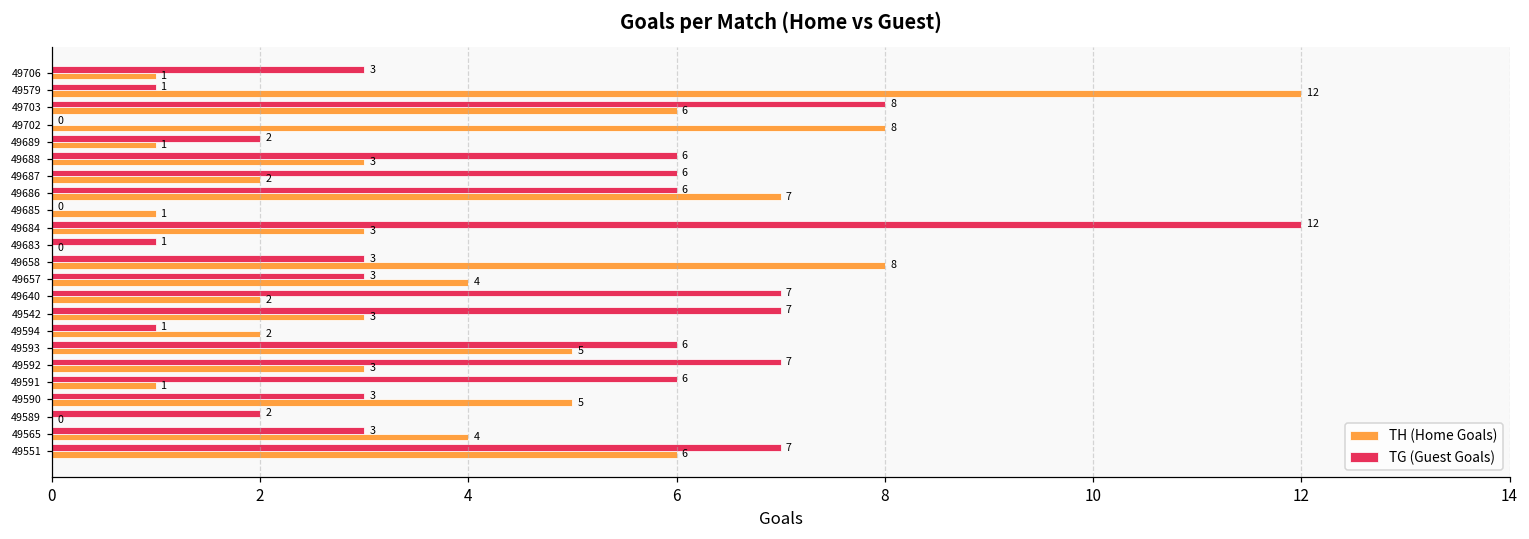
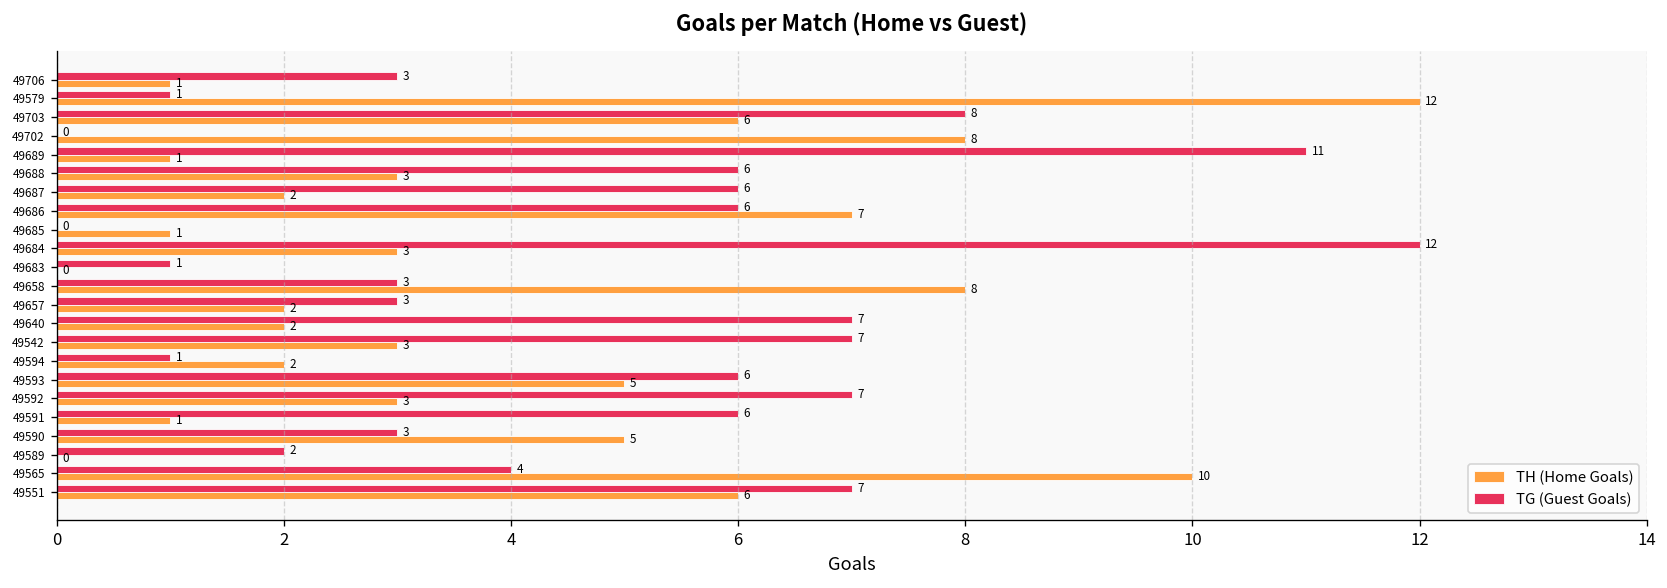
TG (Guest Goals), 49689: 2 -> 11
TH (Home Goals), 49657: 4 -> 2
TG (Guest Goals), 49565: 3 -> 4
TH (Home Goals), 49565: 4 -> 10
